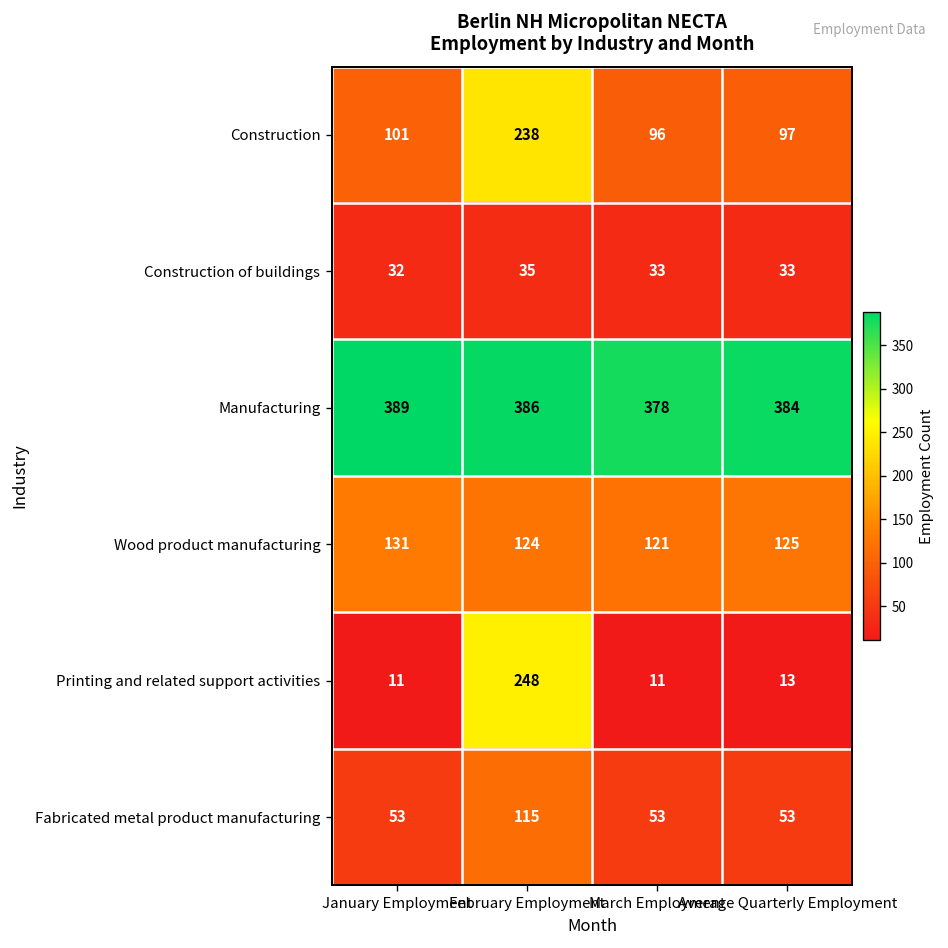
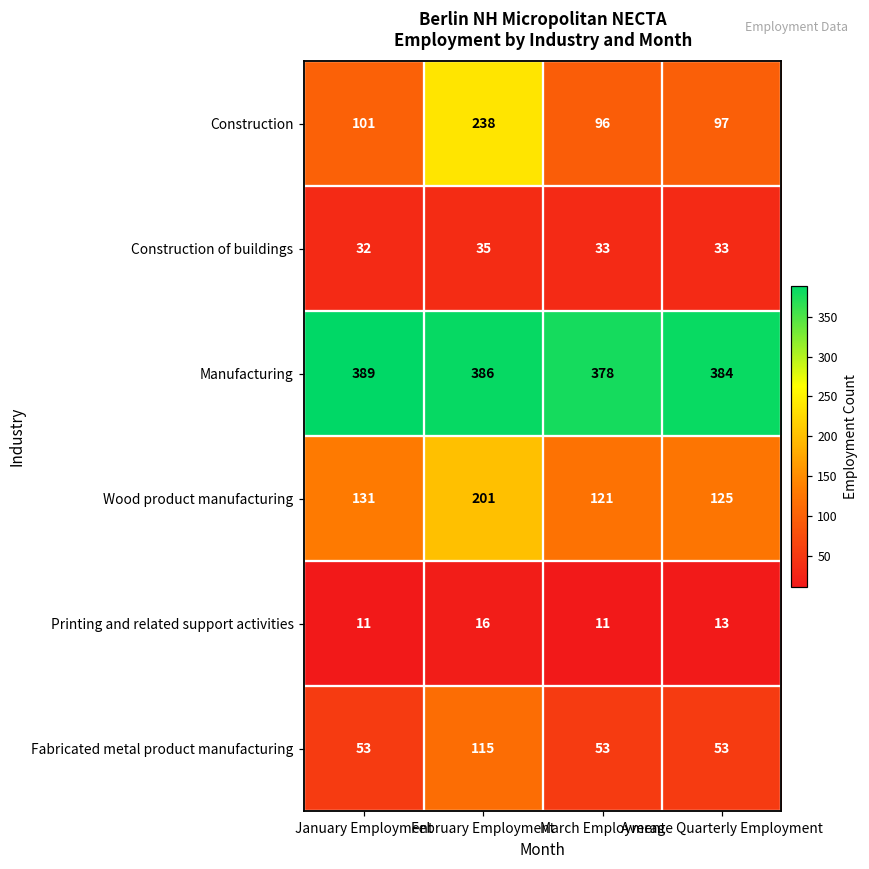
Wood product manufacturing, February Employment: 124 -> 201
Printing and related support activities, February Employment: 248 -> 16
